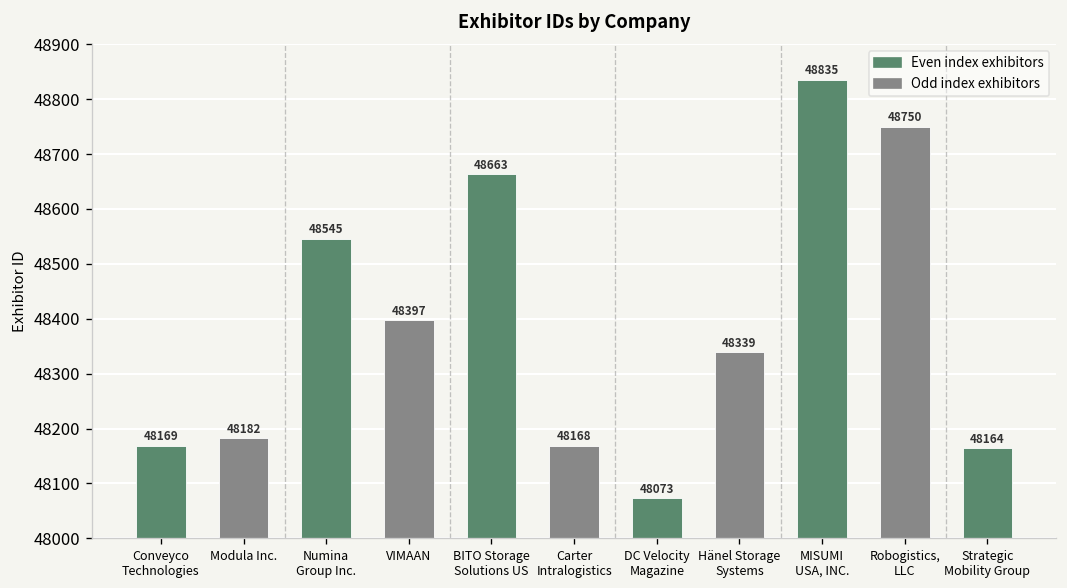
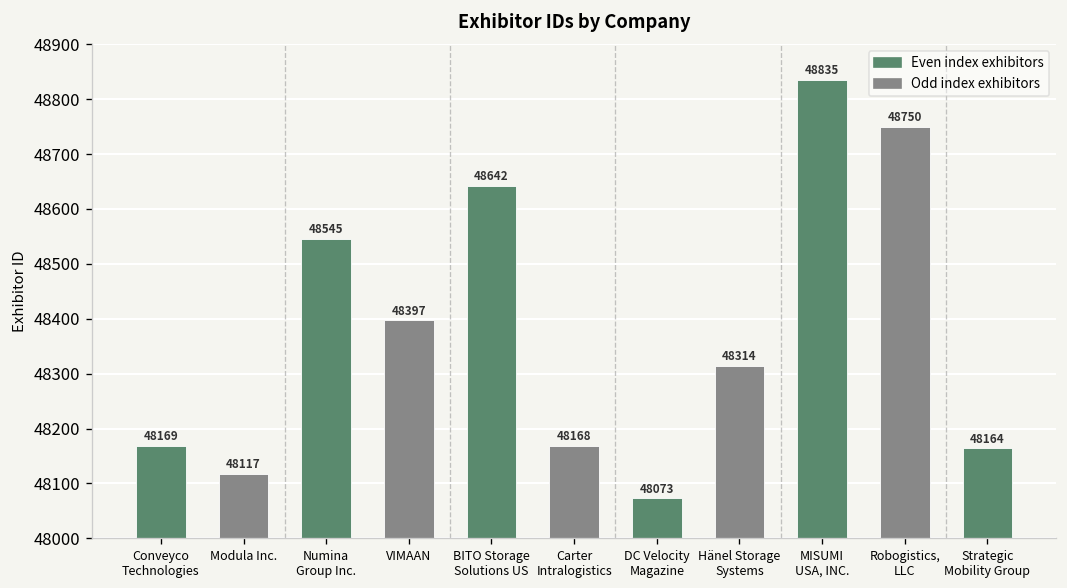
Modula Inc.: 48182 -> 48117
BITO Storage Solutions US: 48663 -> 48642
Hänel Storage Systems: 48339 -> 48314
